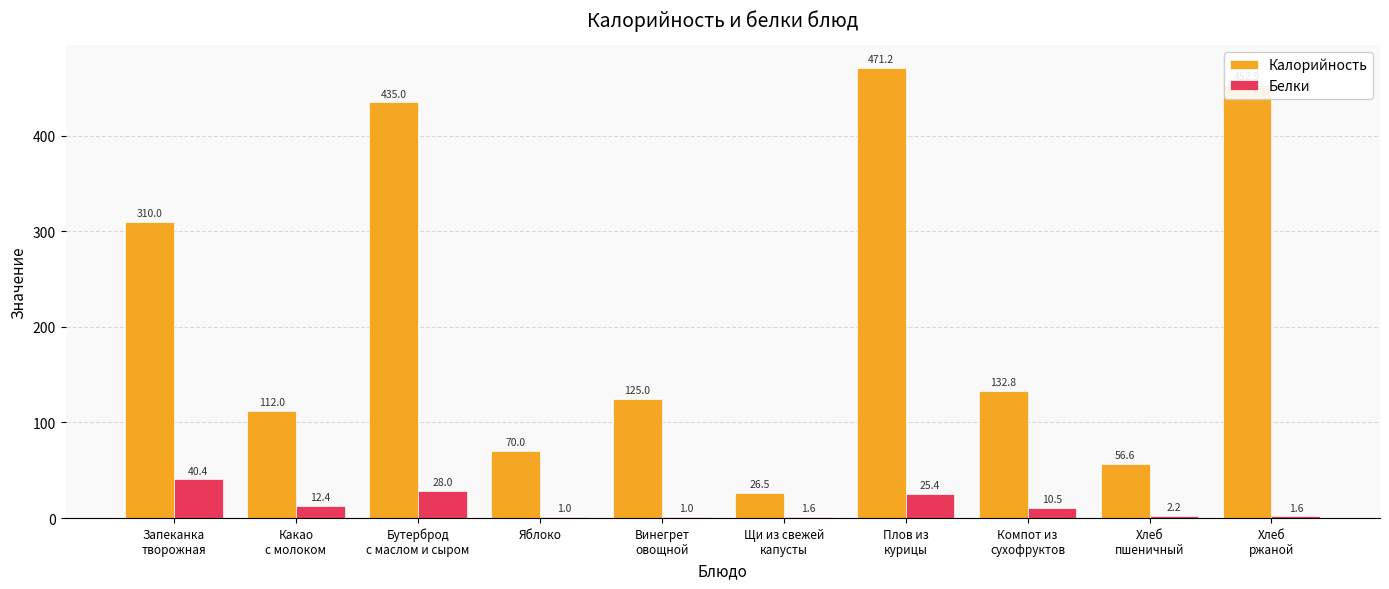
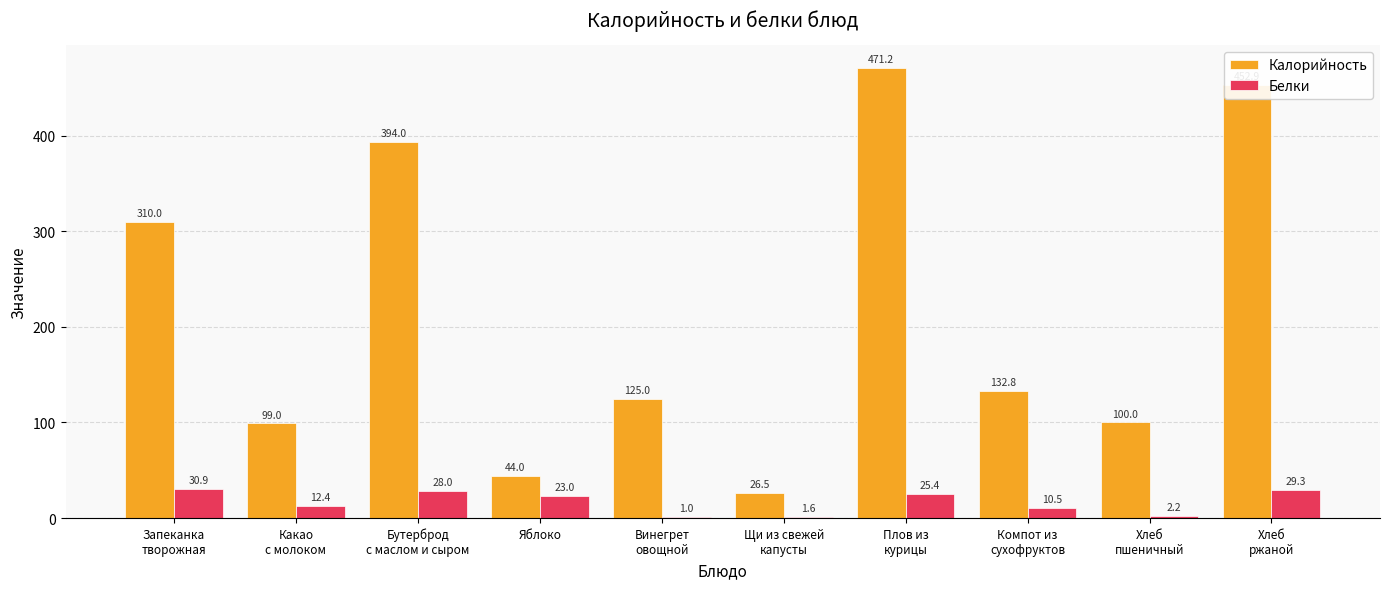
Белки, Запеканка творожная: 40.4 -> 30.9
Калорийность, Какао с молоком: 112.0 -> 99.0
Калорийность, Бутерброд с маслом и сыром: 435.0 -> 394.0
Калорийность, Яблоко: 70.0 -> 44.0
Белки, Яблоко: 1.0 -> 23.0
Калорийность, Хлеб пшеничный: 56.6 -> 100.0
Белки, Хлеб ржаной: 1.6 -> 29.3
